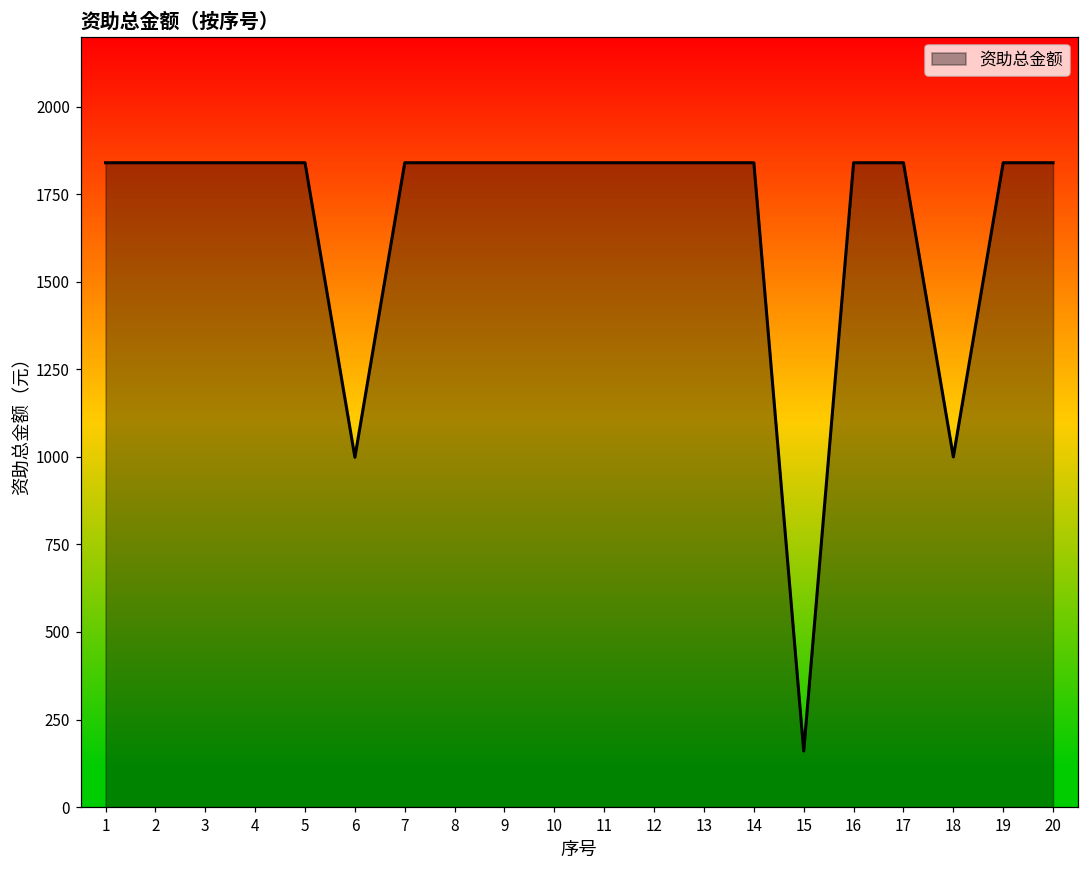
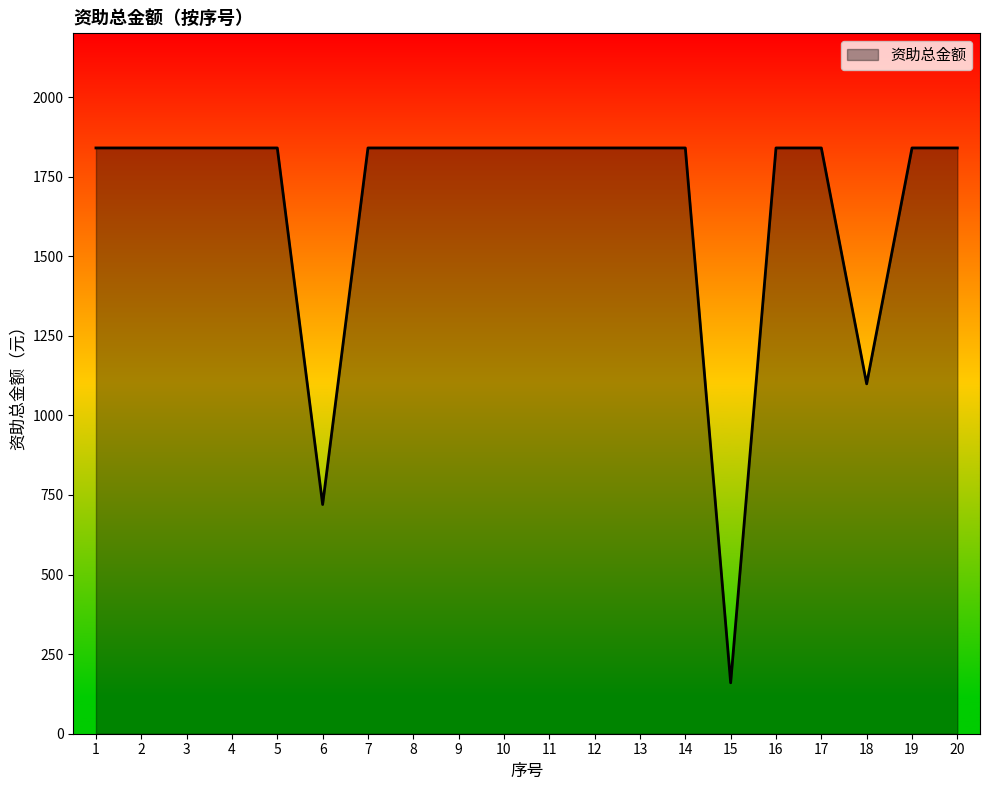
6: 1000 -> 720
18: 1000 -> 1100
